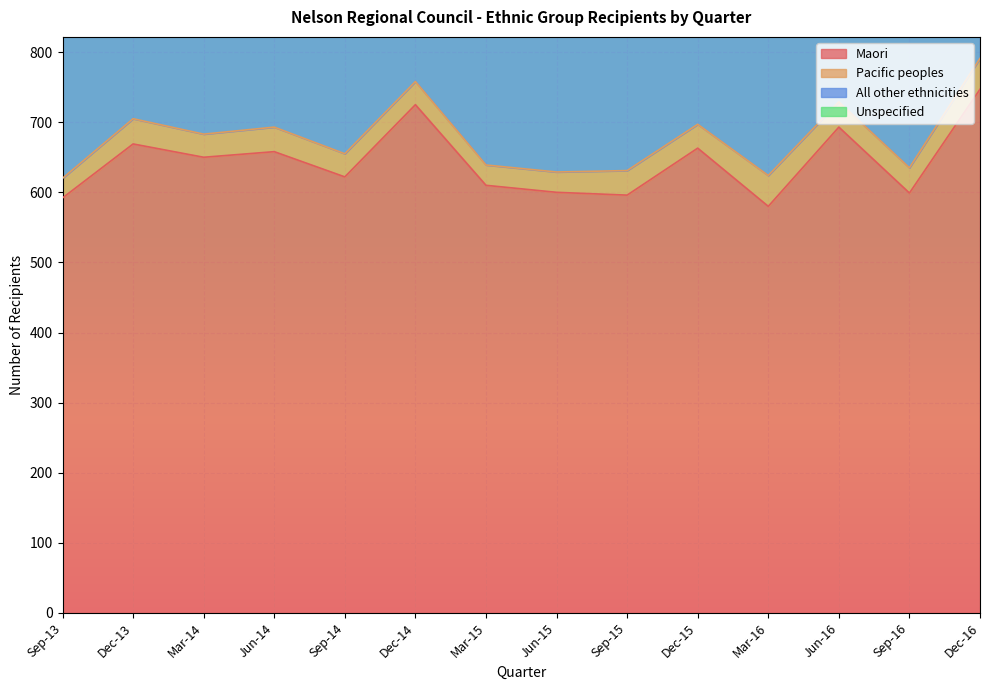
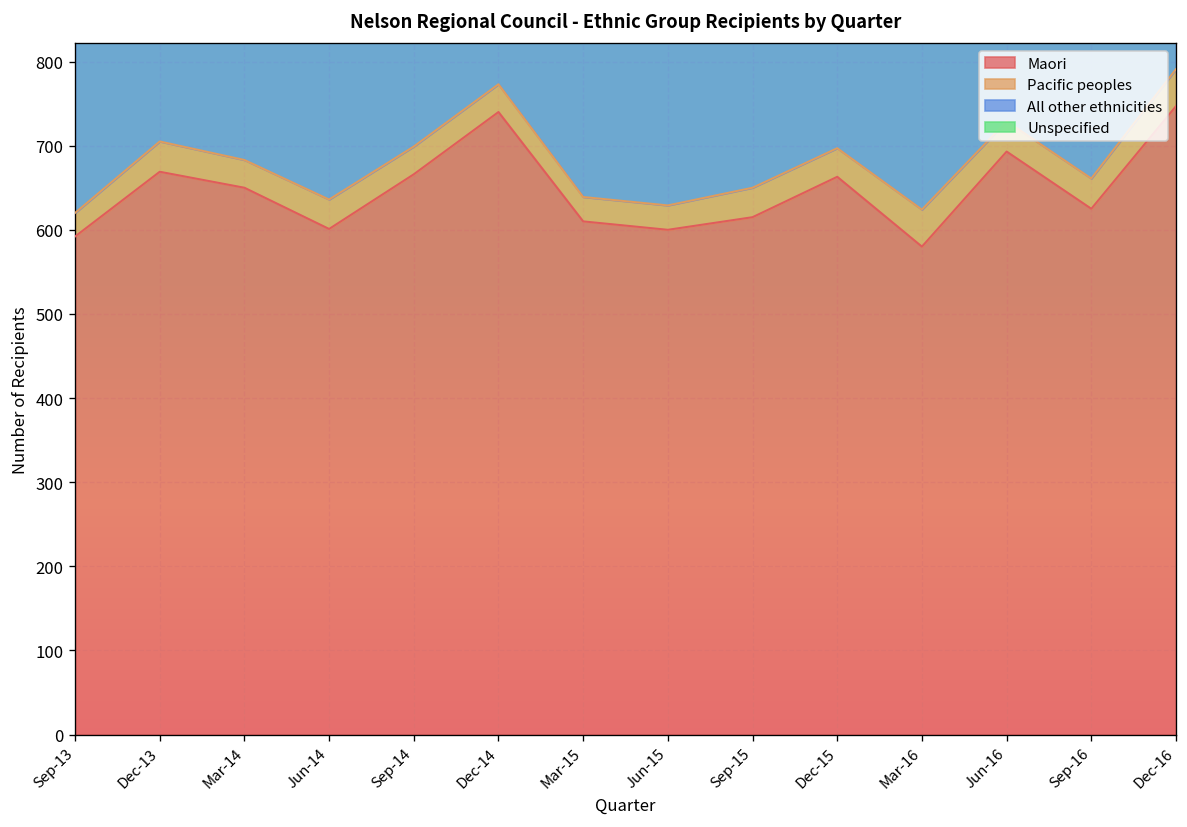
Maori, Jun-14: 660 -> 600
Maori, Sep-14: 620 -> 670
Maori, Dec-14: 730 -> 740
Maori, Sep-15: 600 -> 620
Maori, Sep-16: 600 -> 630
